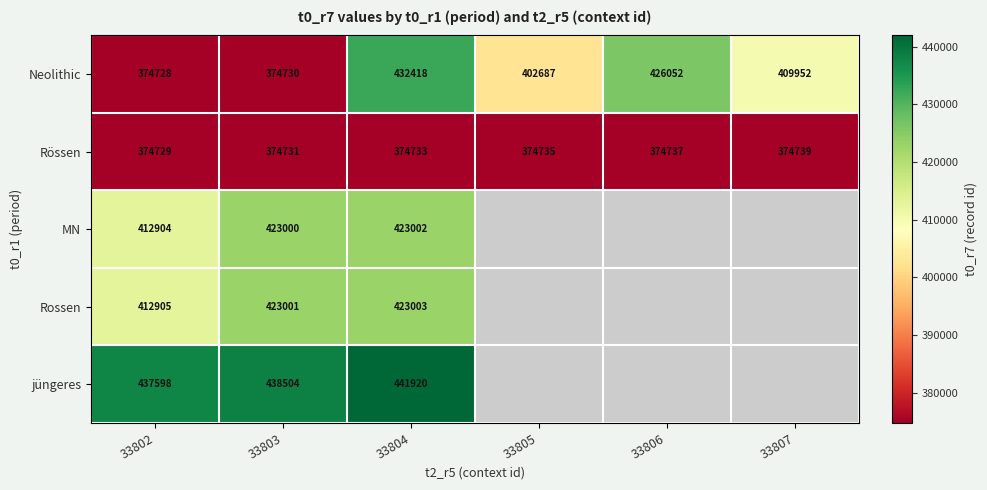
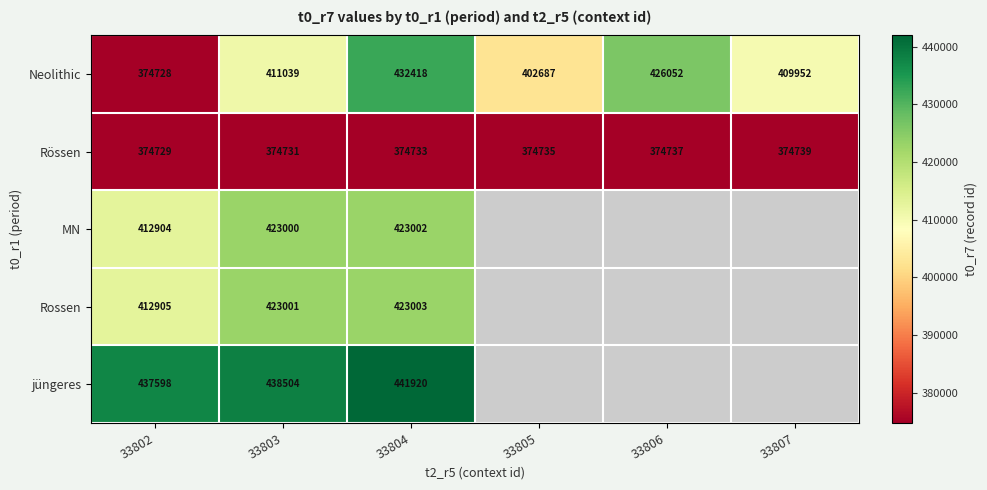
Neolithic, 33803: 374730 -> 411039
